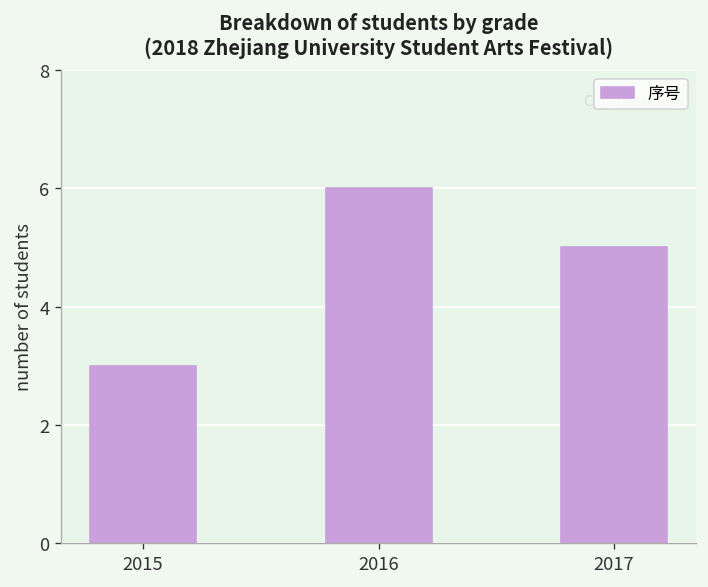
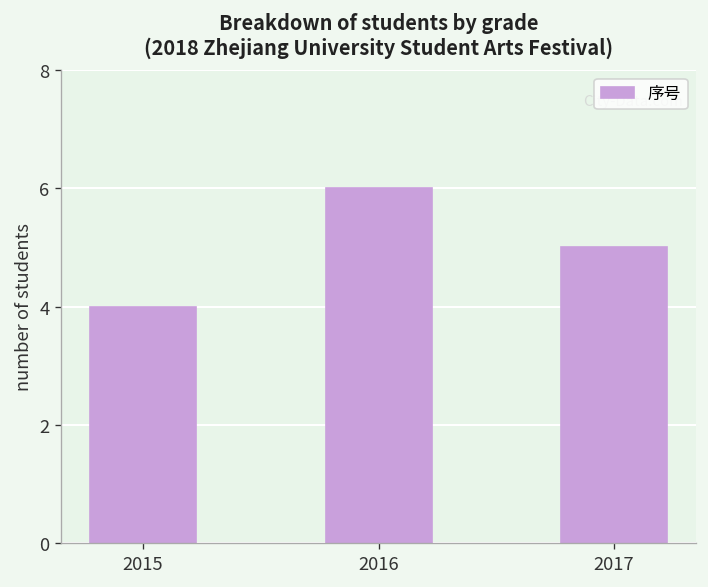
2015: 3 -> 4
